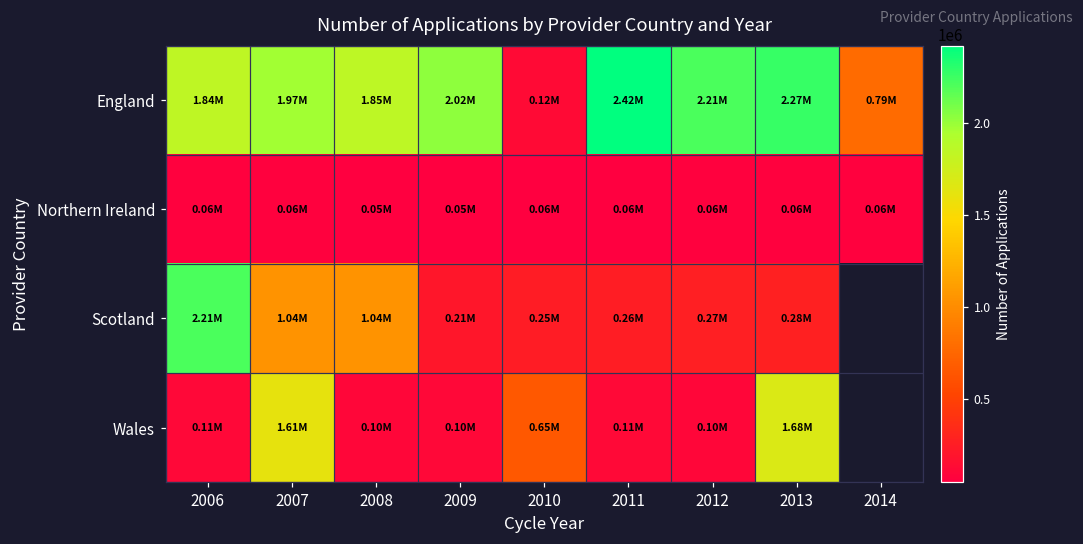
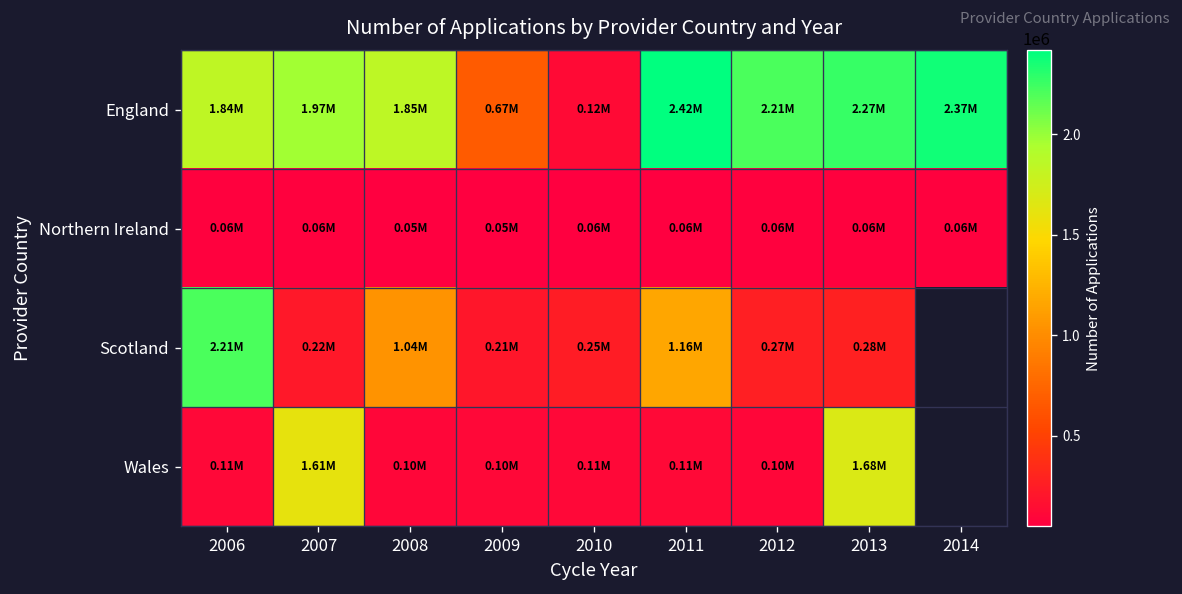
England, 2009: 2.02M -> 0.67M
England, 2014: 0.79M -> 2.37M
Scotland, 2007: 1.04M -> 0.22M
Scotland, 2011: 0.26M -> 1.16M
Wales, 2010: 0.65M -> 0.11M
